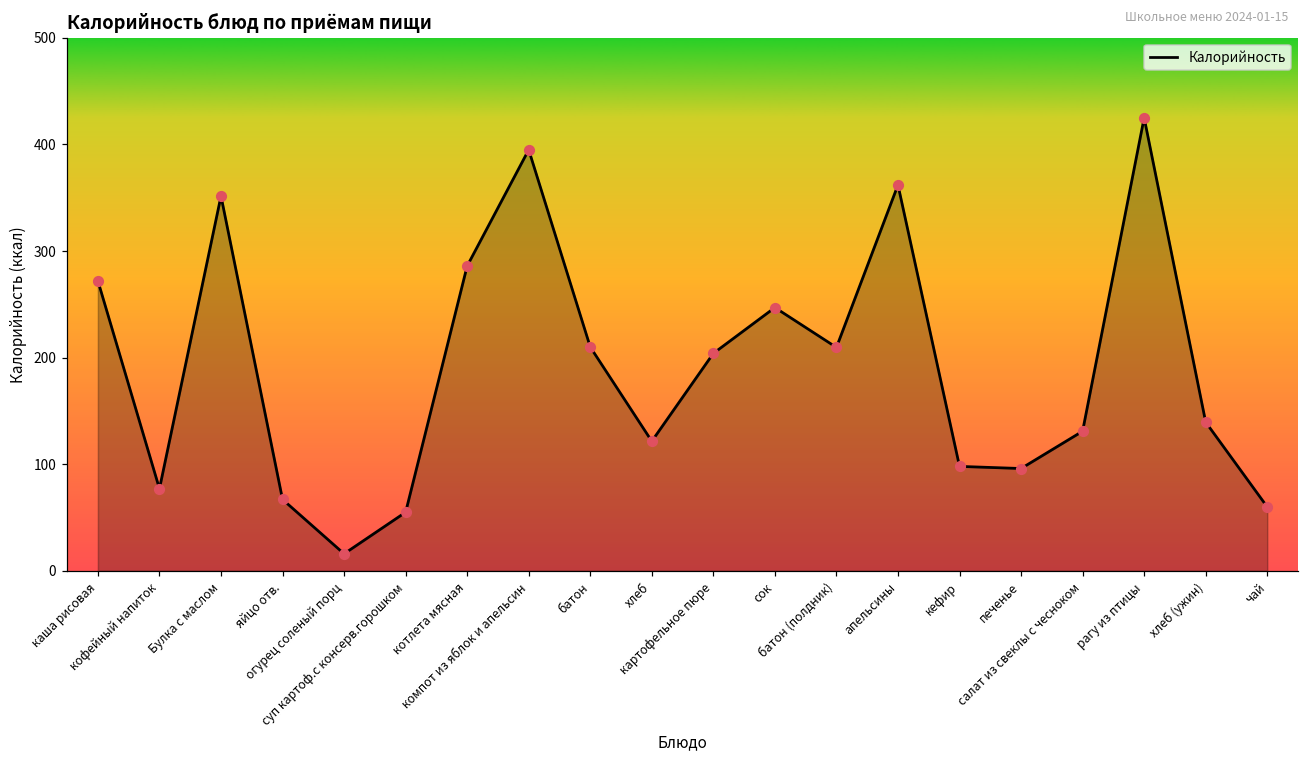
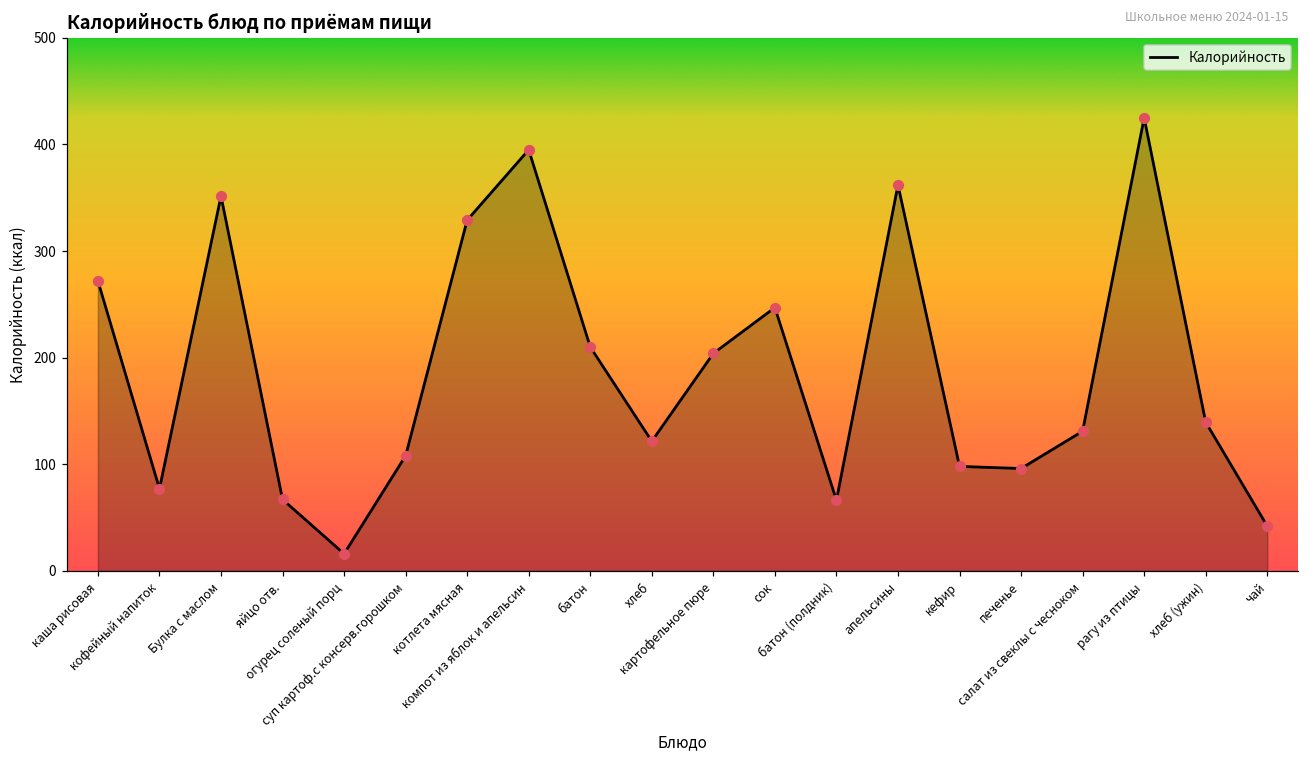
суп картоф.с консерв.горошком: 60 -> 110
котлета мясная: 290 -> 330
батон (полдник): 210 -> 70
чай: 60 -> 40
